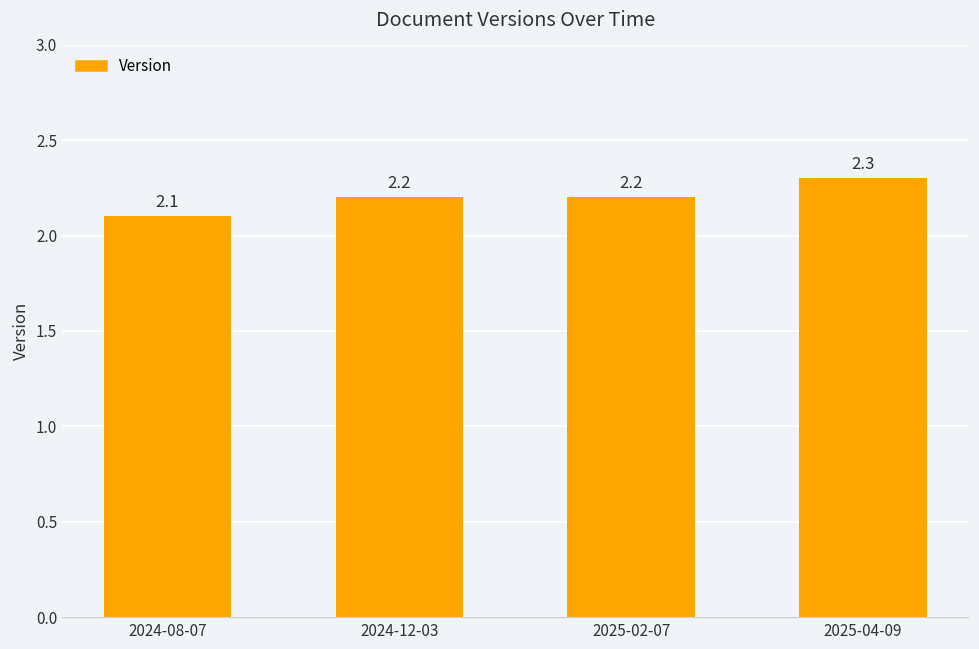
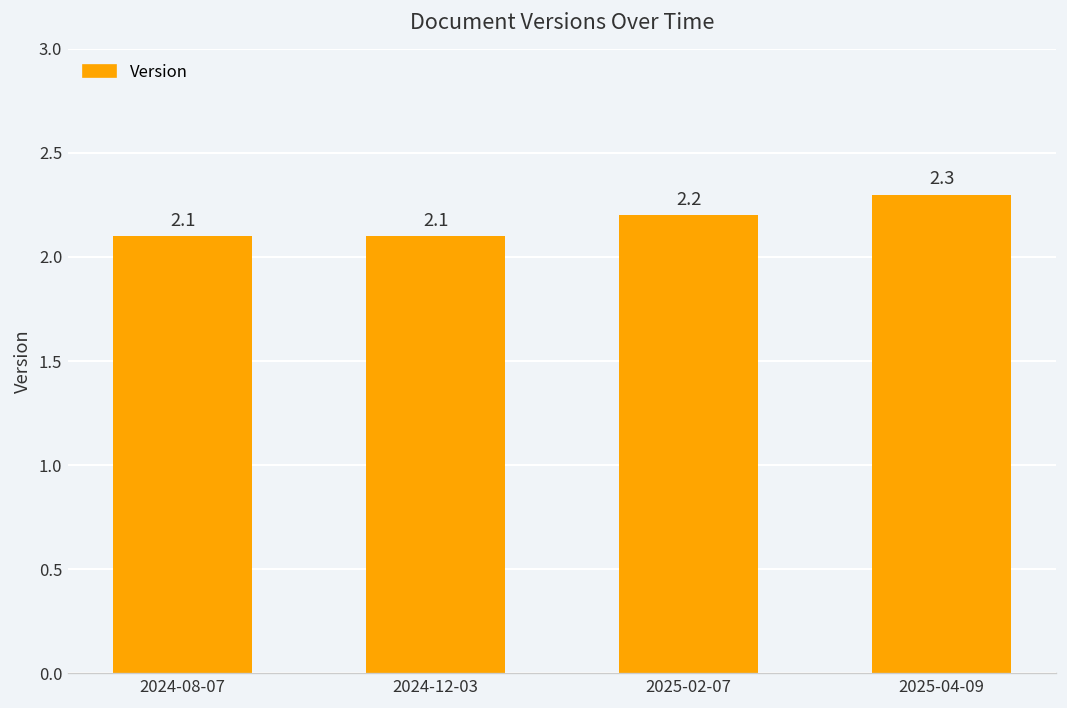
2024-12-03: 2.2 -> 2.1
